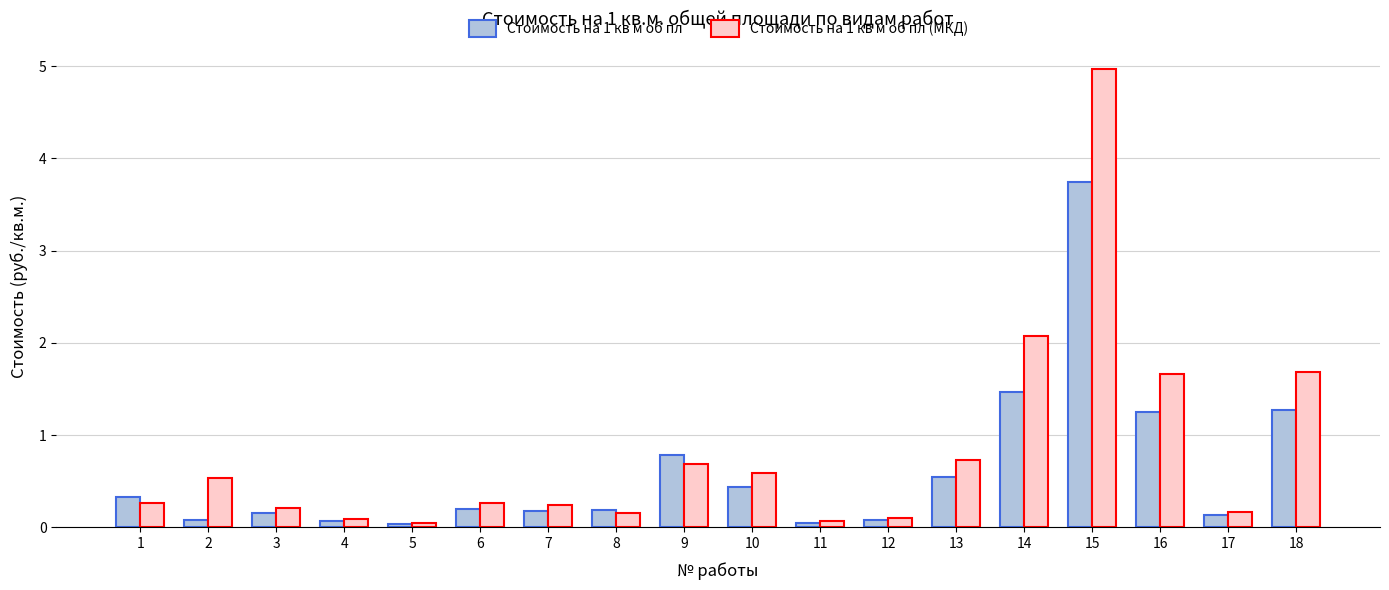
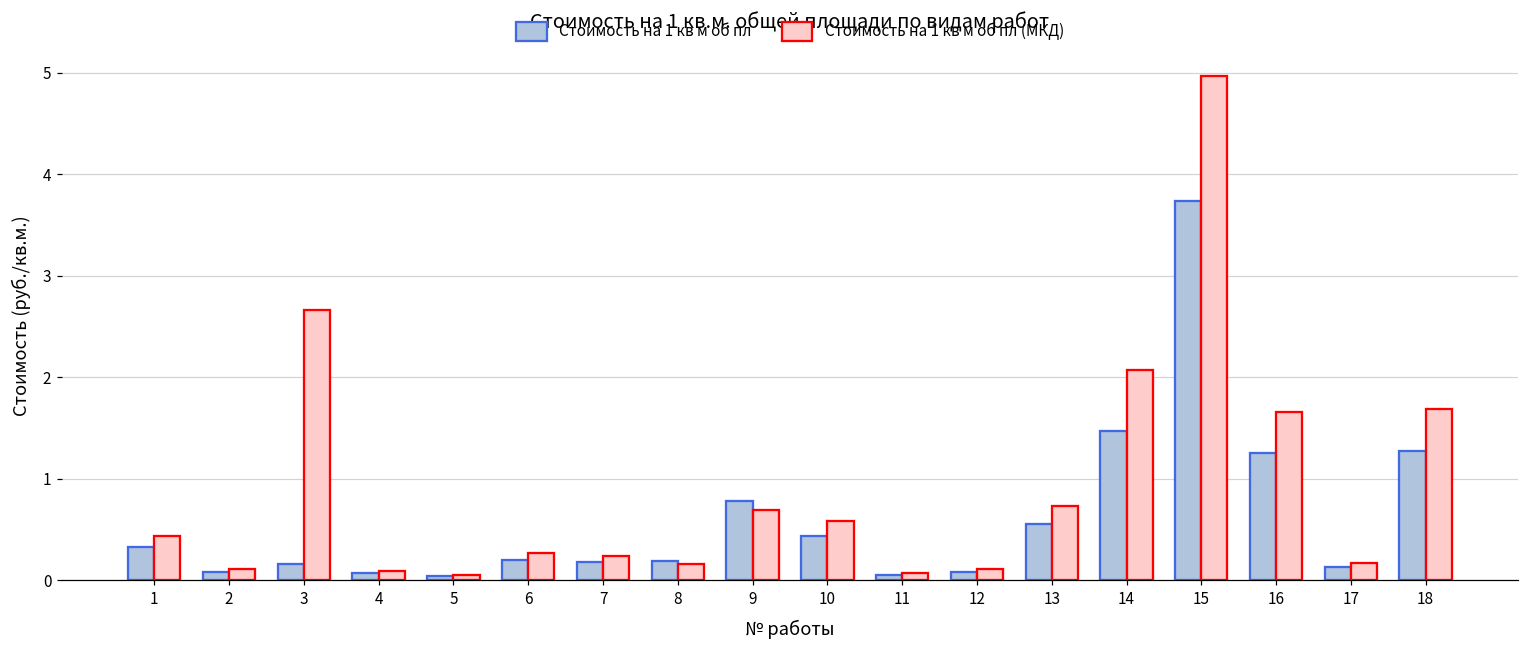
Стоимость на 1 кв м об пл (МКД), 1: 0.3 -> 0.4
Стоимость на 1 кв м об пл (МКД), 2: 0.5 -> 0.1
Стоимость на 1 кв м об пл (МКД), 3: 0.2 -> 2.7
